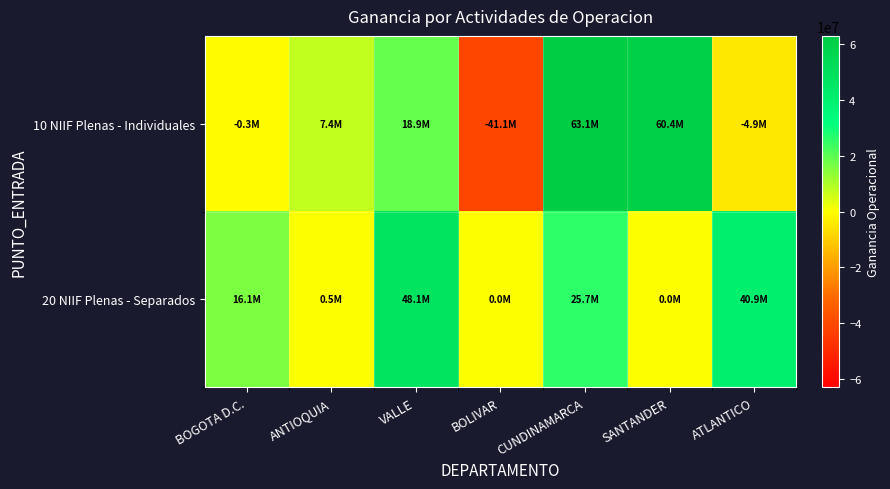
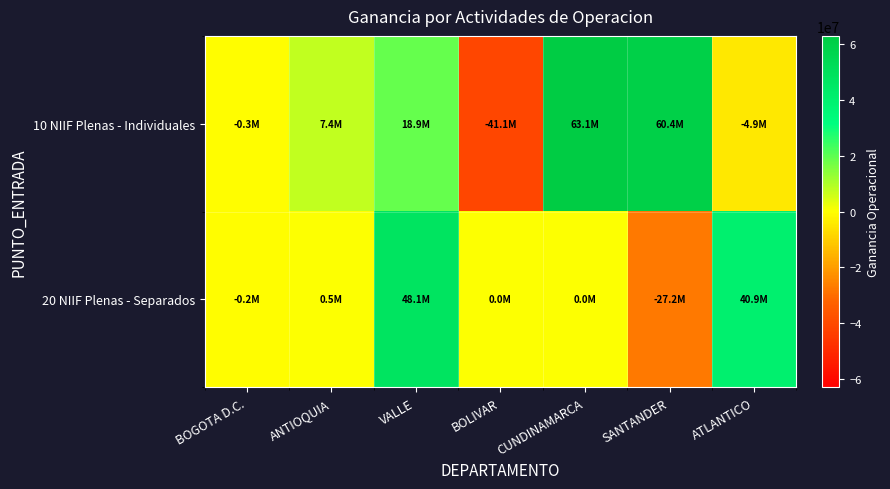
20 NIIF Plenas - Separados, BOGOTA D.C.: 16.1M -> -0.2M
20 NIIF Plenas - Separados, CUNDINAMARCA: 25.7M -> 0.0M
20 NIIF Plenas - Separados, SANTANDER: 0.0M -> -27.2M
